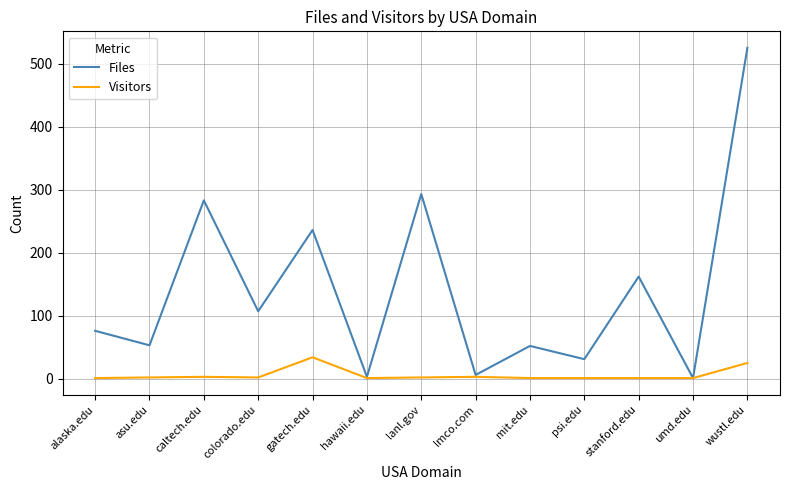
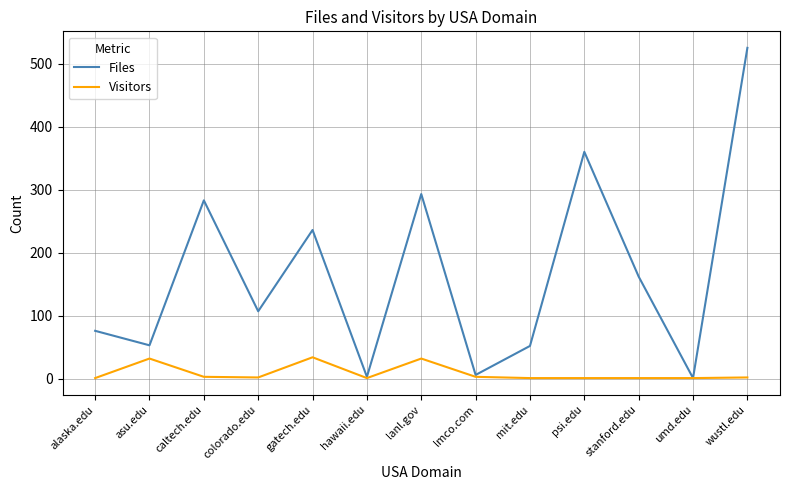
Visitors, asu.edu: 0 -> 30
Visitors, lanl.gov: 0 -> 30
Files, psi.edu: 30 -> 360
Visitors, wustl.edu: 30 -> 0
